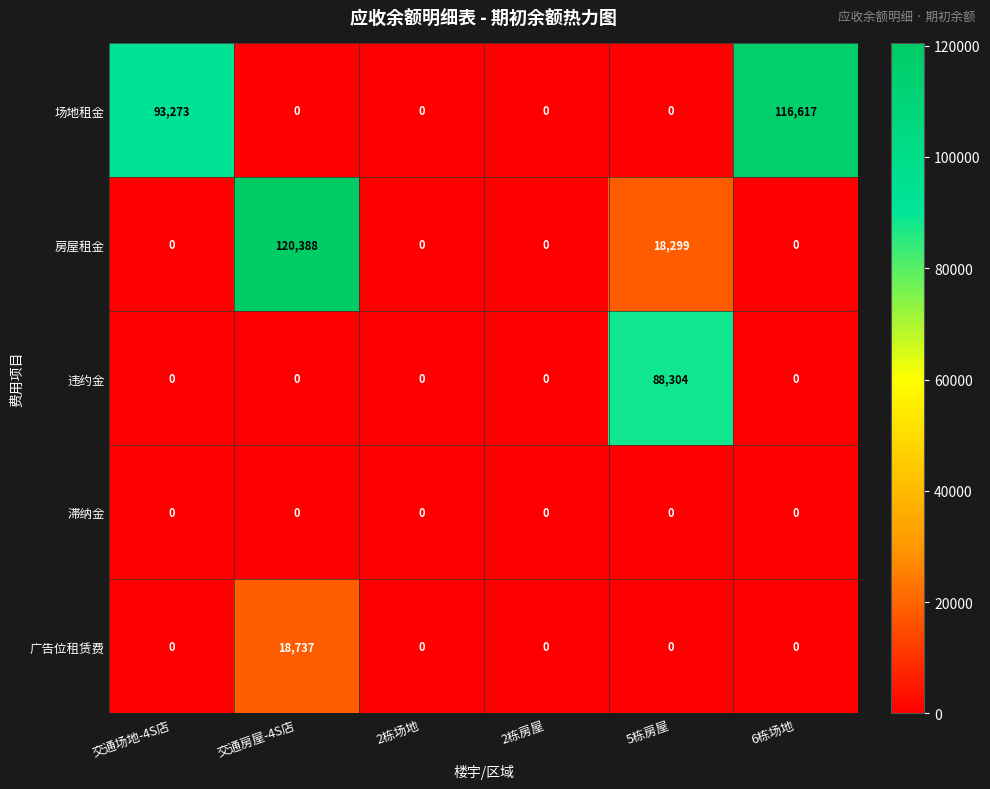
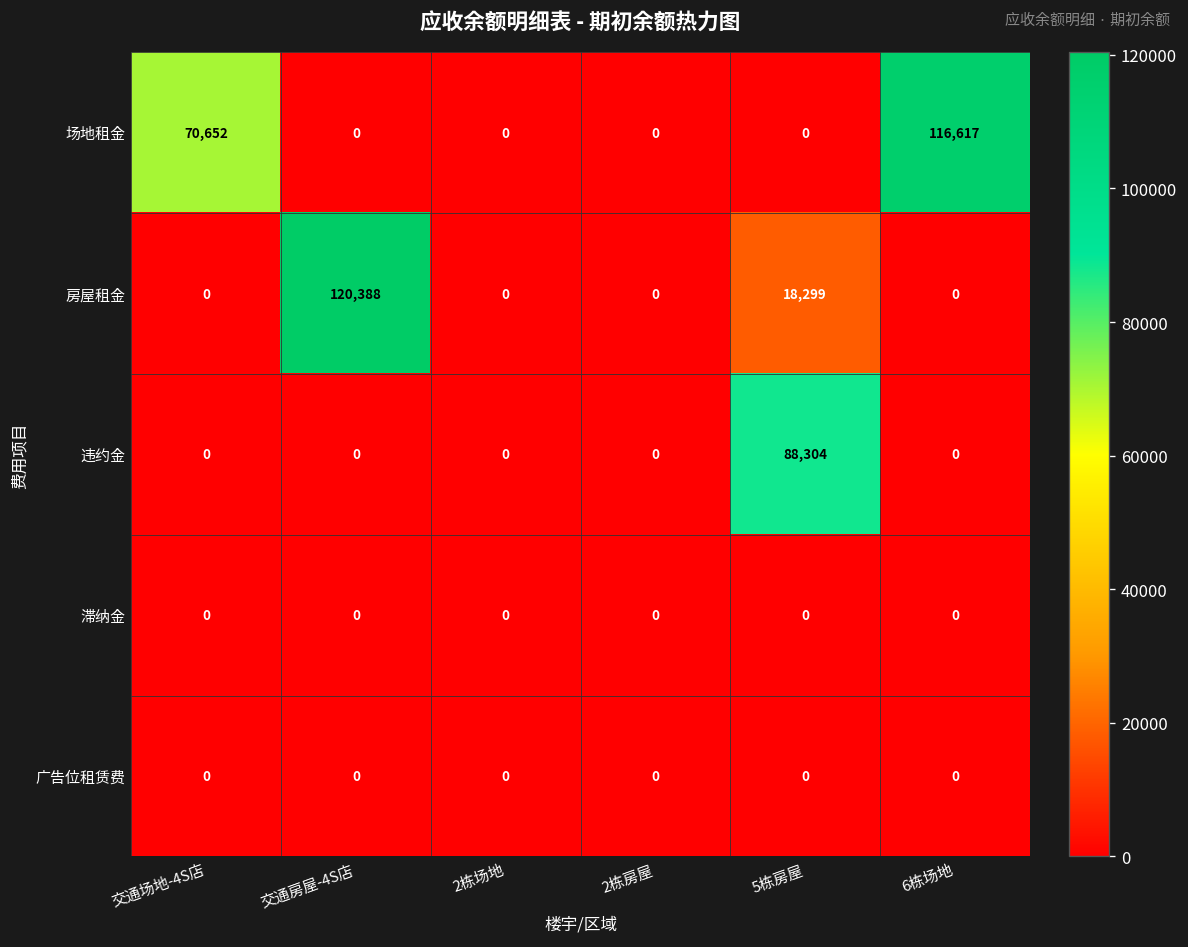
场地租金, 交通场地-4S店: 93,273 -> 70,652
广告位租赁费, 交通房屋-4S店: 18,737 -> 0
